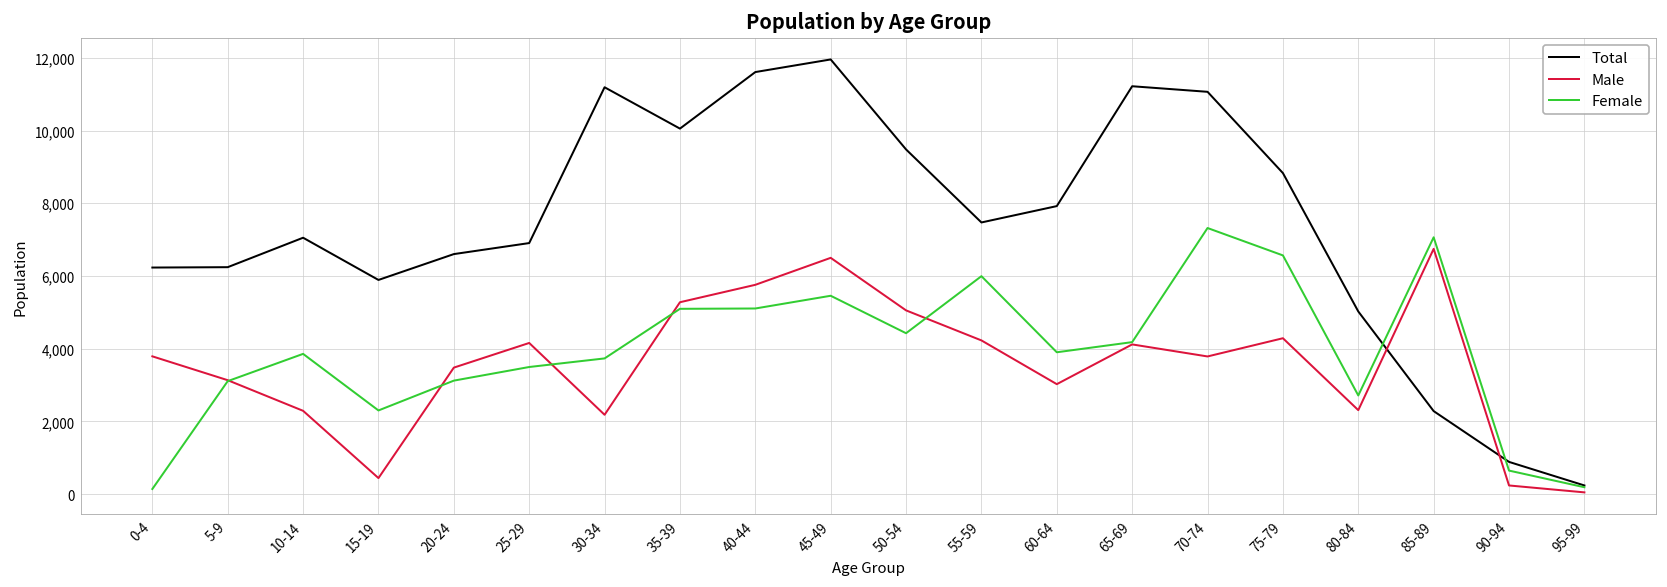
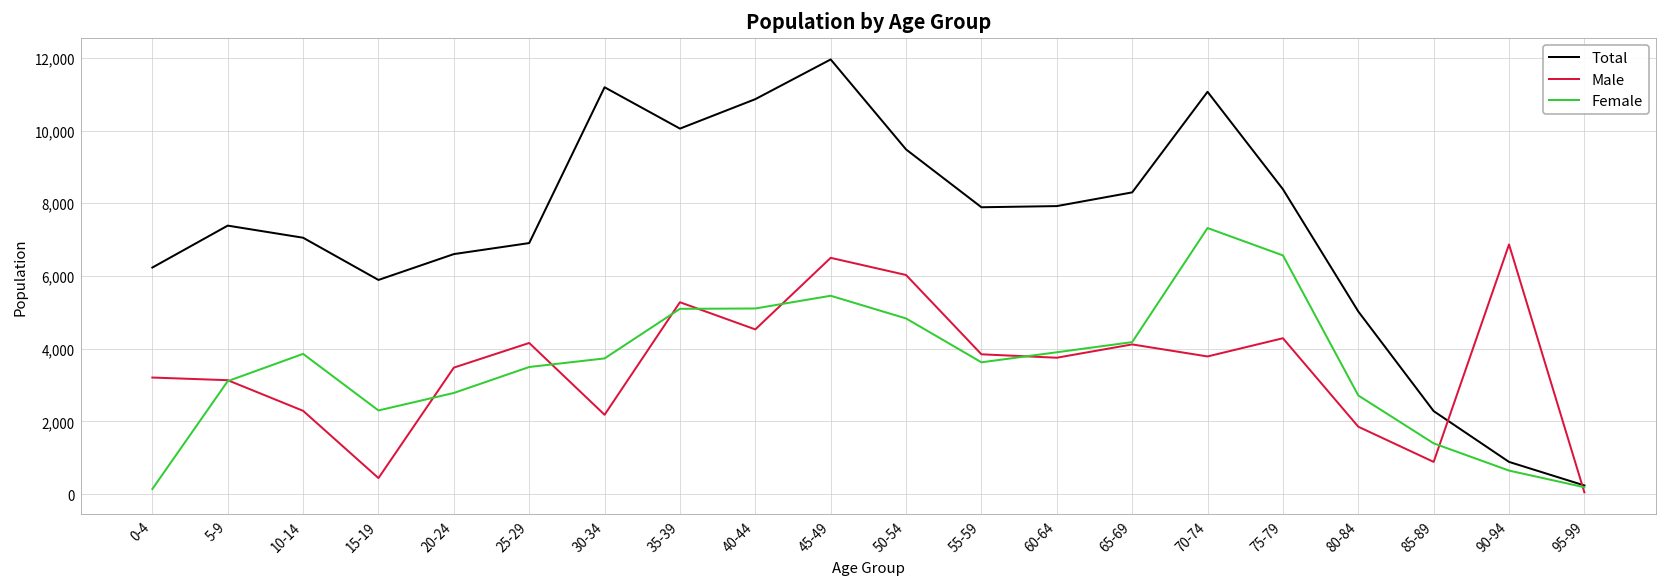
Male, 0-4: 3,800 -> 3,200
Total, 5-9: 6,200 -> 7,400
Female, 20-24: 3,100 -> 2,800
Total, 40-44: 11,600 -> 10,900
Male, 40-44: 5,800 -> 4,500
Male, 50-54: 5,100 -> 6,000
Female, 50-54: 4,400 -> 4,800
Total, 55-59: 7,500 -> 7,900
Male, 55-59: 4,200 -> 3,800
Female, 55-59: 6,000 -> 3,600
Male, 60-64: 3,000 -> 3,800
Total, 65-69: 11,200 -> 8,300
Total, 75-79: 8,800 -> 8,400
Male, 80-84: 2,300 -> 1,900
Male, 85-89: 6,700 -> 900
Female, 85-89: 7,100 -> 1,400
Male, 90-94: 200 -> 6,900
